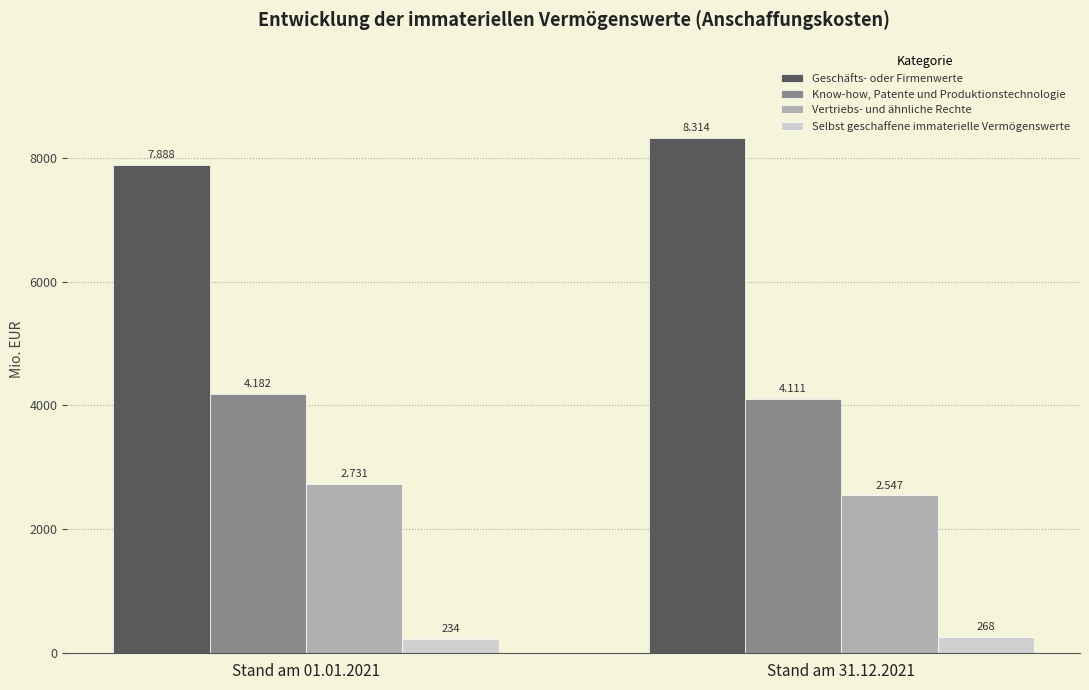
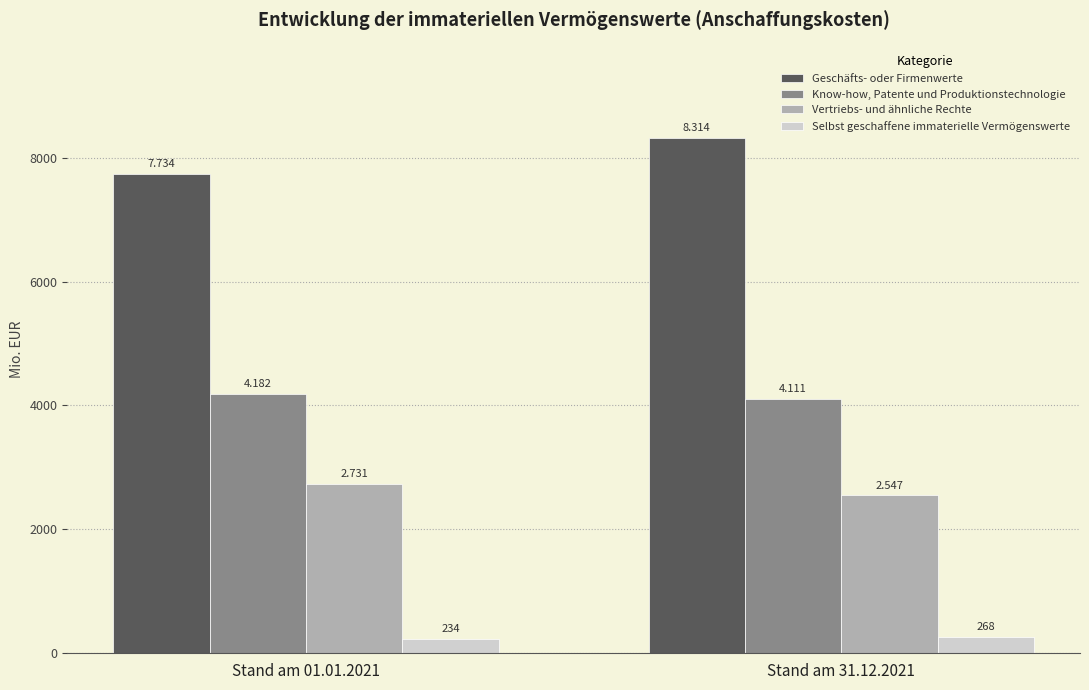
Geschäfts- oder Firmenwerte, Stand am 01.01.2021: 7.888 -> 7.734
